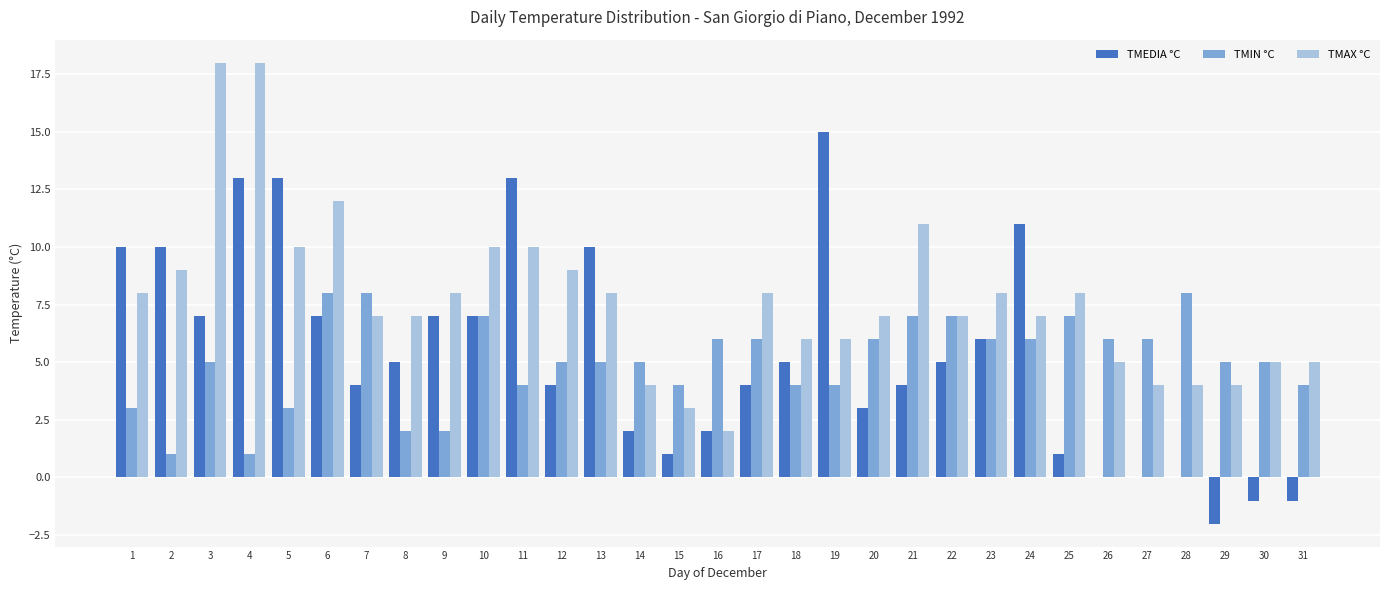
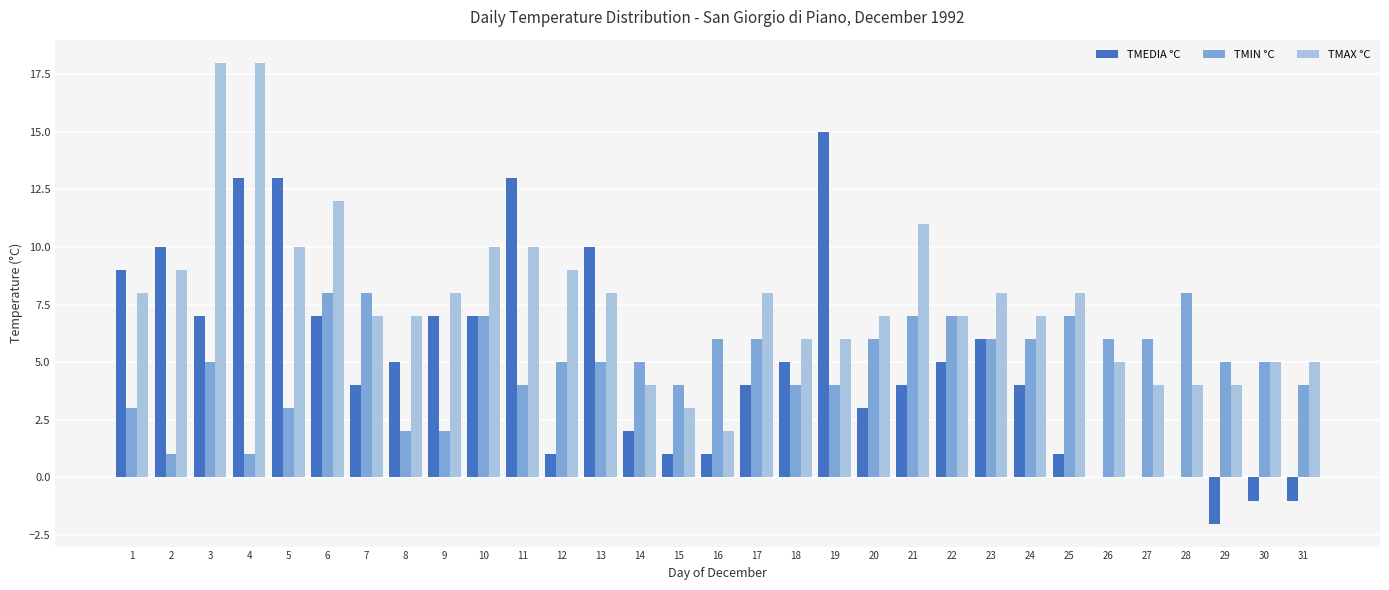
TMEDIA °C, 1: 10 -> 9
TMEDIA °C, 12: 4 -> 1
TMEDIA °C, 16: 2 -> 1
TMEDIA °C, 24: 11 -> 4
